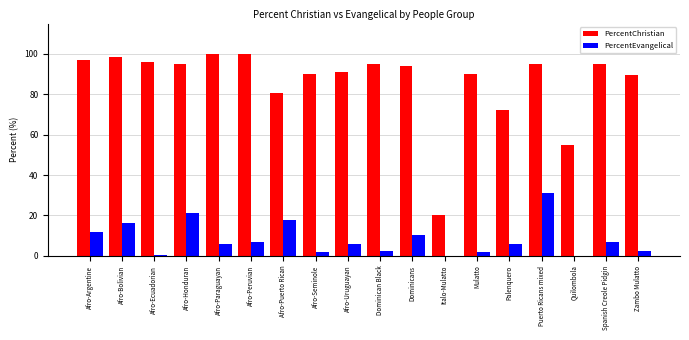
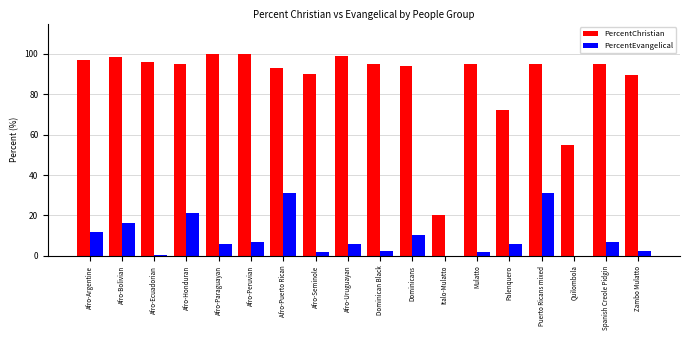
PercentChristian, Afro-Puerto Rican: 81 -> 93
PercentEvangelical, Afro-Puerto Rican: 18 -> 31
PercentChristian, Afro-Uruguayan: 91 -> 99
PercentChristian, Mulatto: 90 -> 95
